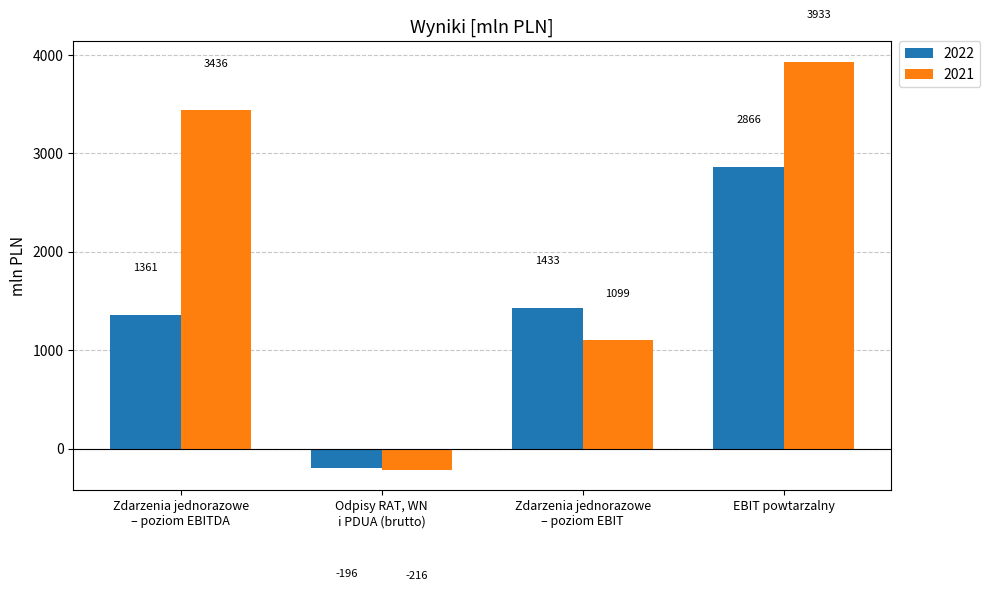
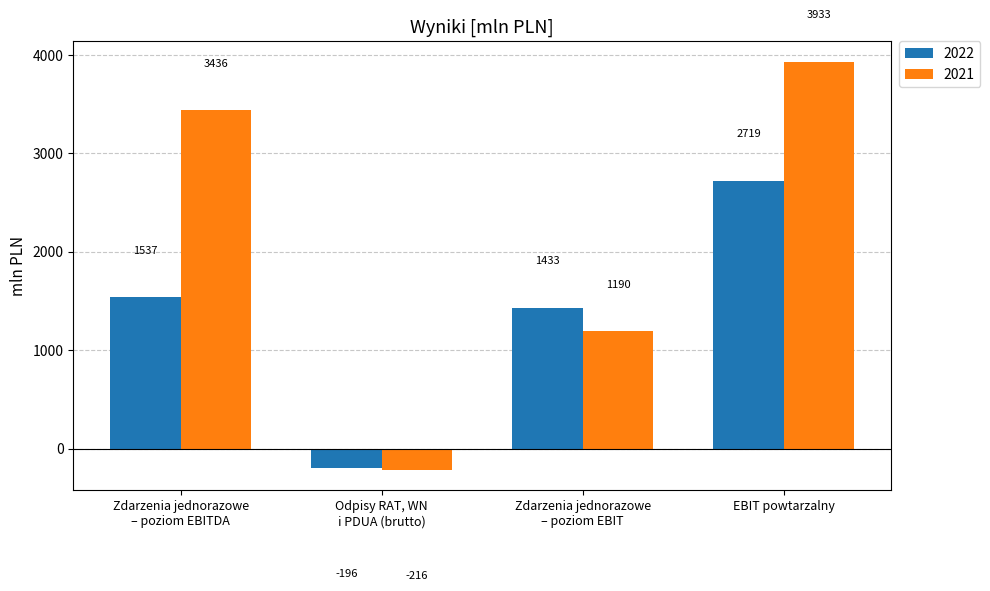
2022, Zdarzenia jednorazowe – poziom EBITDA: 1361 -> 1537
2021, Zdarzenia jednorazowe – poziom EBIT: 1099 -> 1190
2022, EBIT powtarzalny: 2866 -> 2719
